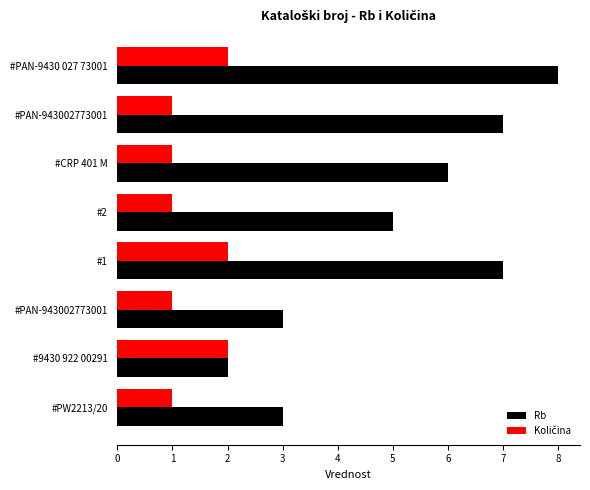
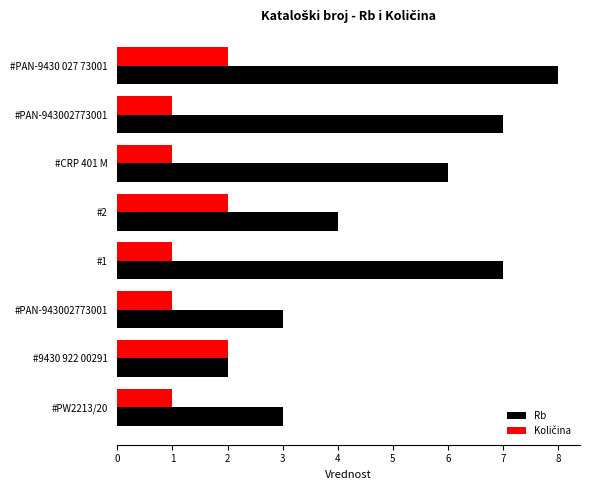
Količina, #2: 1 -> 2
Rb, #2: 5 -> 4
Količina, #1: 2 -> 1
